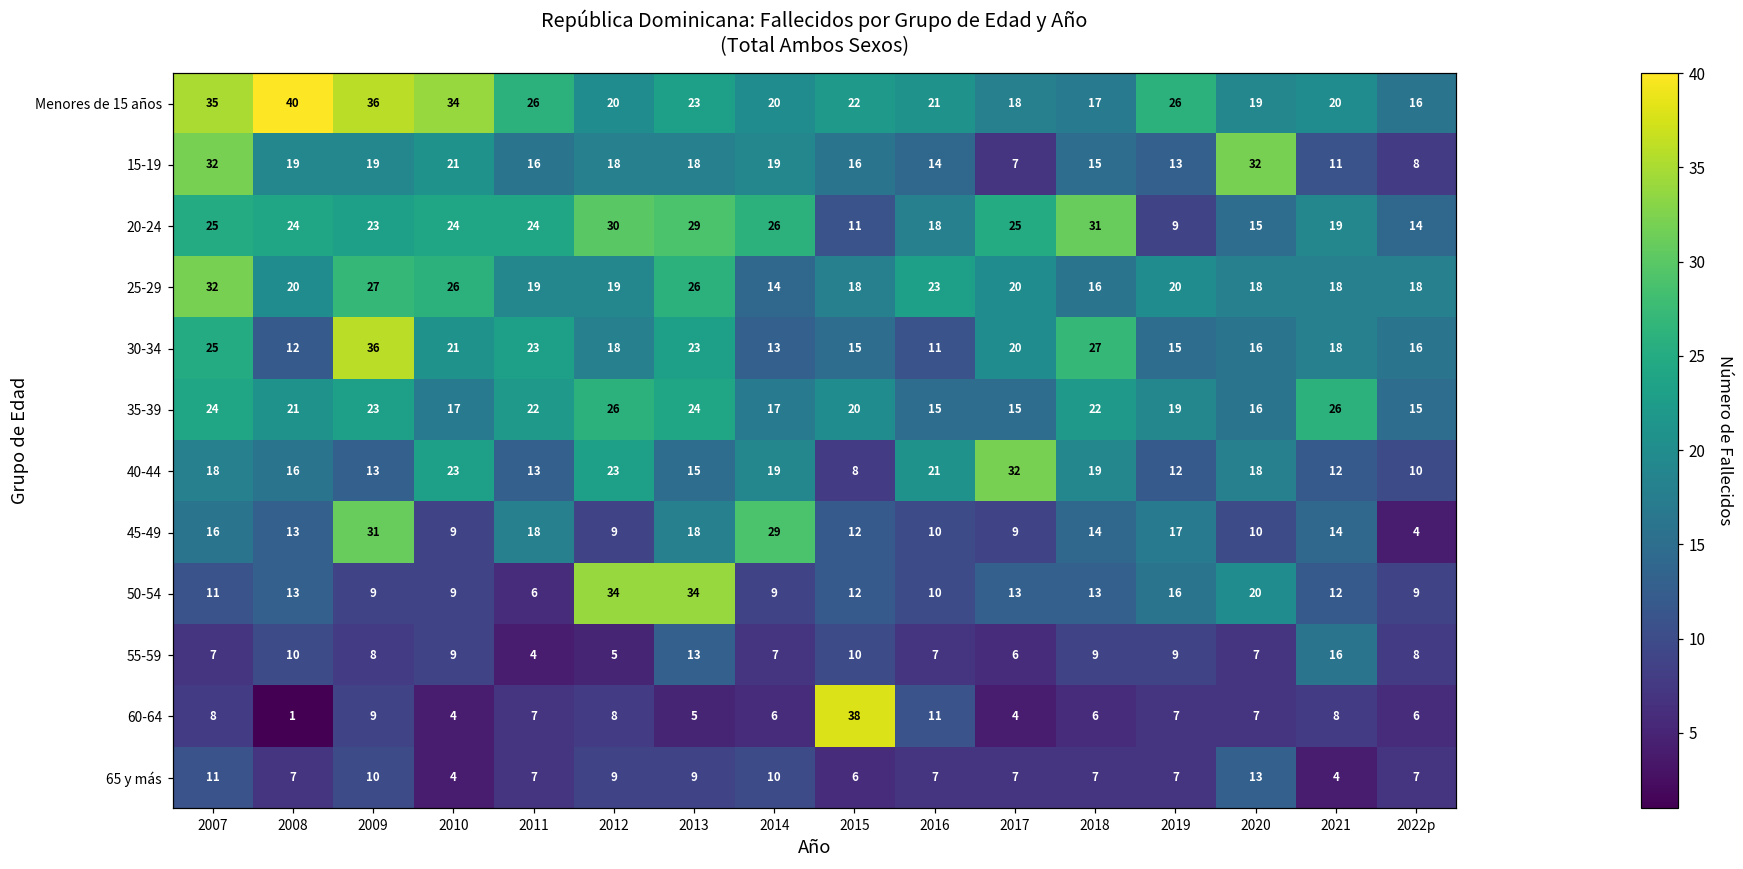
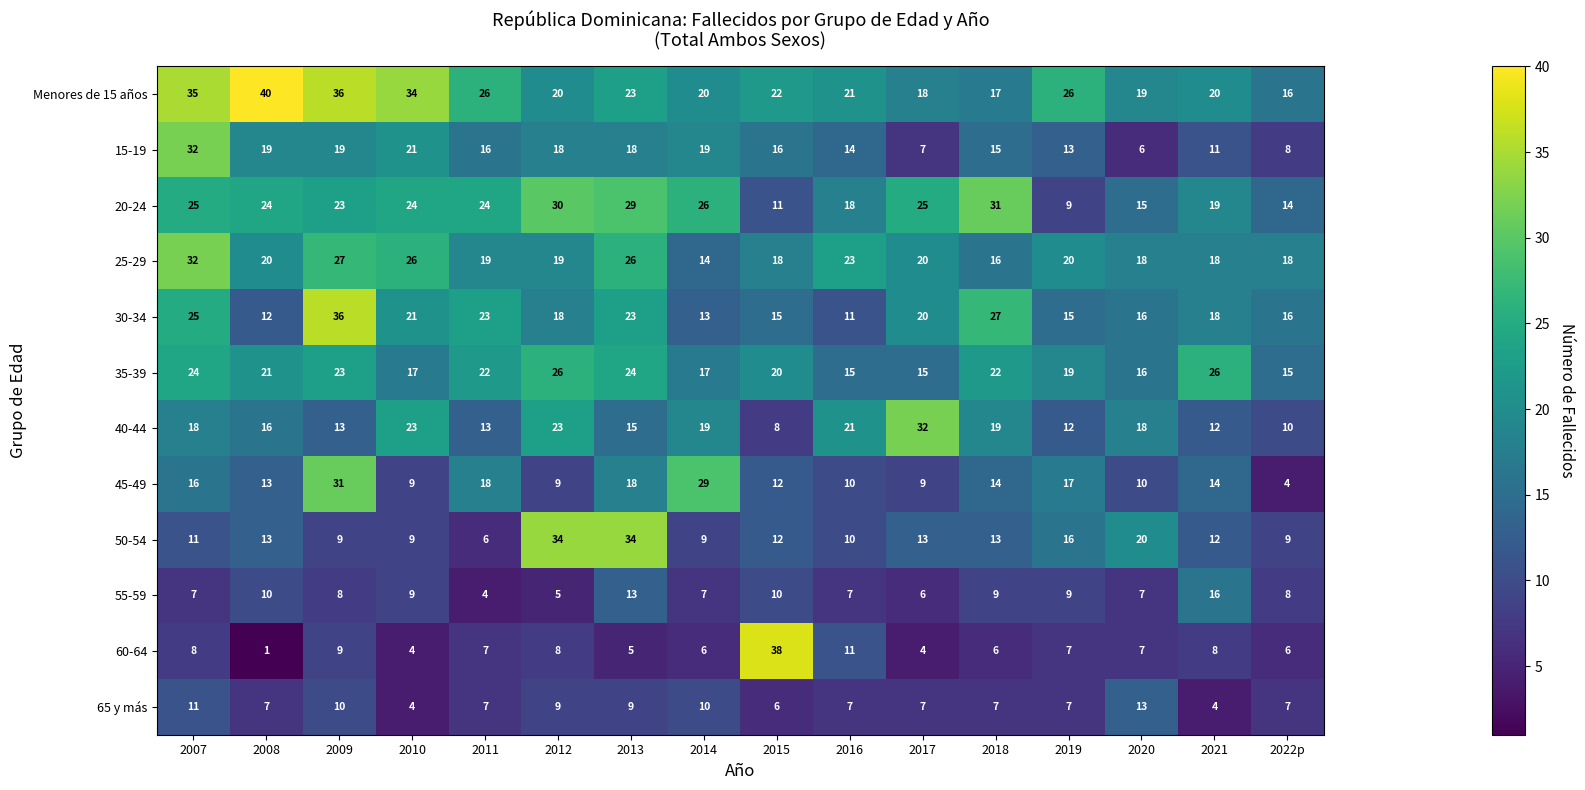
15-19, 2020: 32 -> 6
